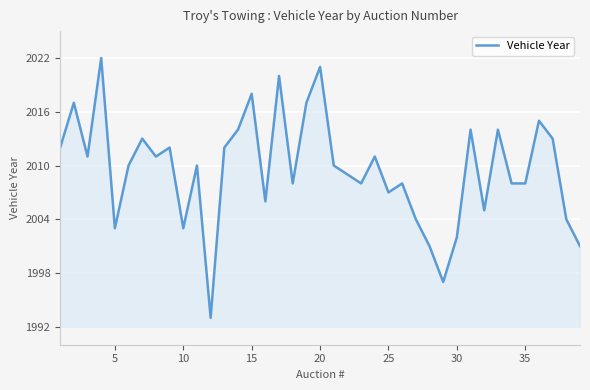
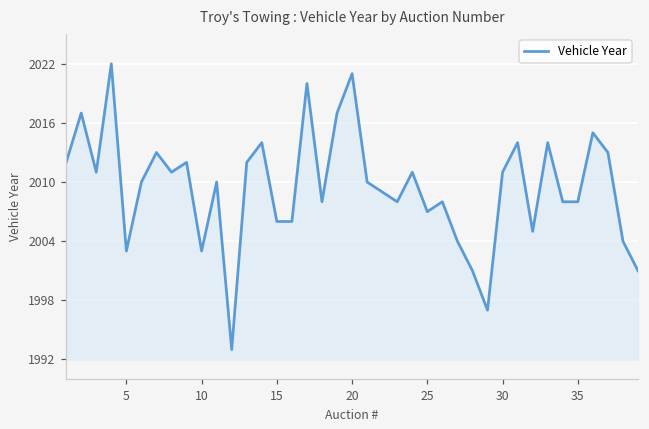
15: 2018 -> 2006
30: 2002 -> 2011
